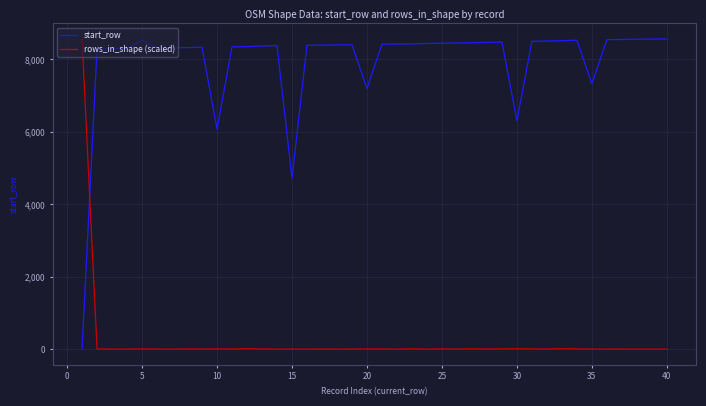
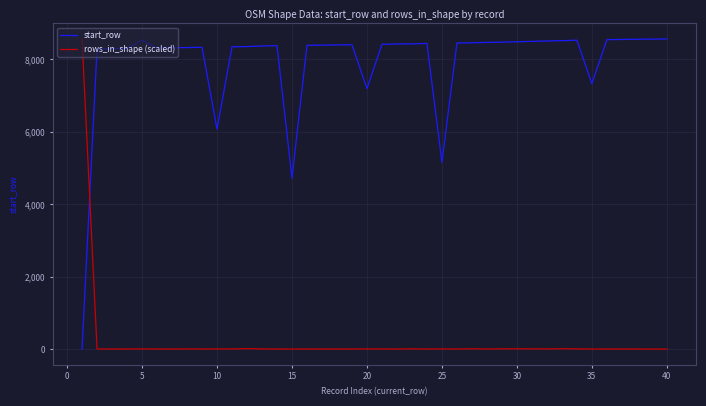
start_row, 25: 8,400 -> 5,200
start_row, 30: 6,300 -> 8,500
